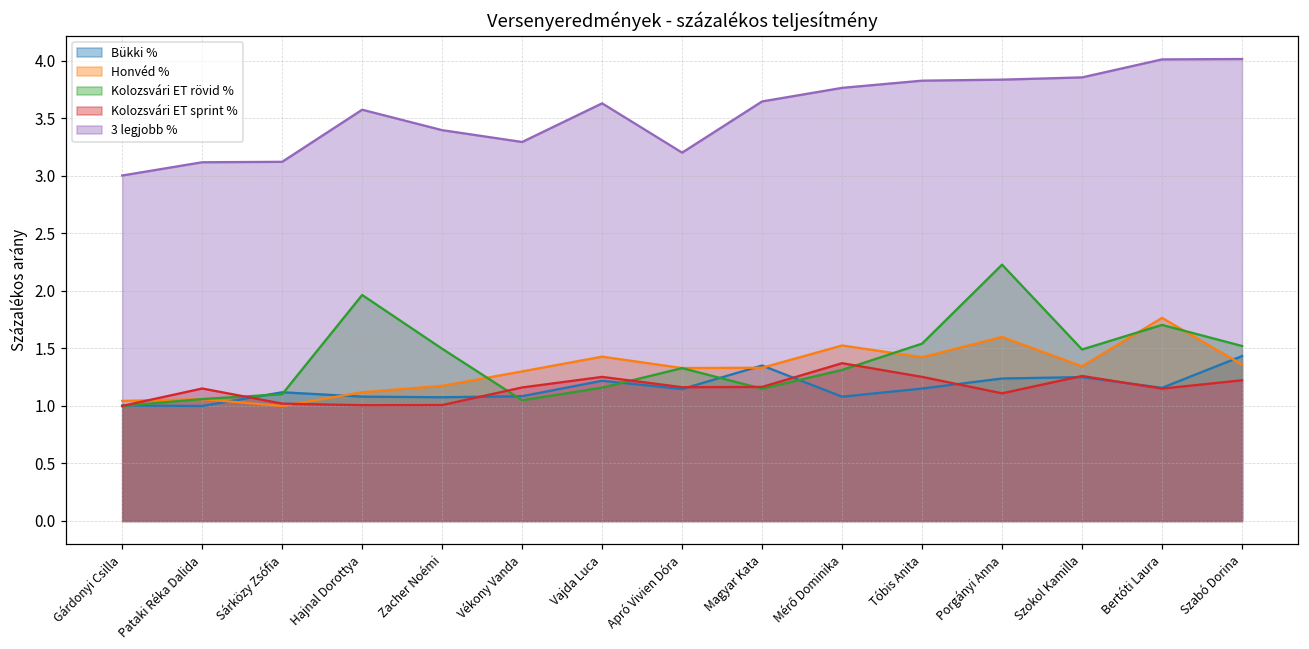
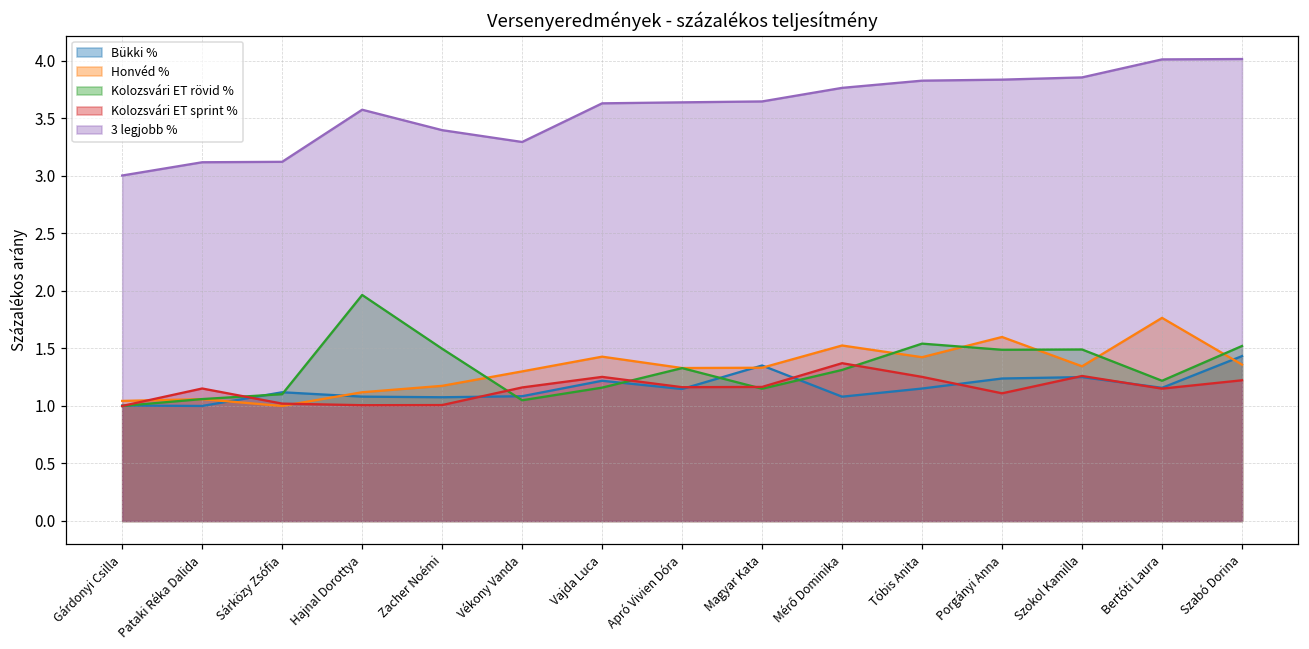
3 legjobb %, Apró Vivien Dóra: 3.20 -> 3.64
Kolozsvári ET rövid %, Porgányi Anna: 2.23 -> 1.49
Kolozsvári ET rövid %, Bertóti Laura: 1.70 -> 1.22
